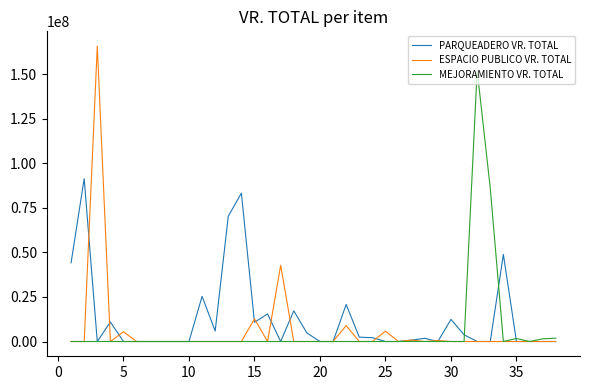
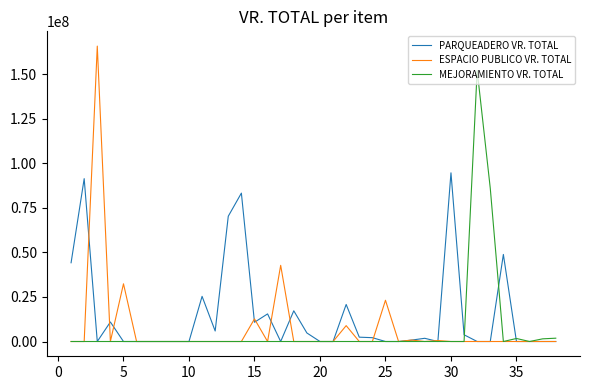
ESPACIO PUBLICO VR. TOTAL, 5: 5000000 -> 32000000
ESPACIO PUBLICO VR. TOTAL, 25: 6000000 -> 23000000
PARQUEADERO VR. TOTAL, 30: 12000000 -> 95000000
